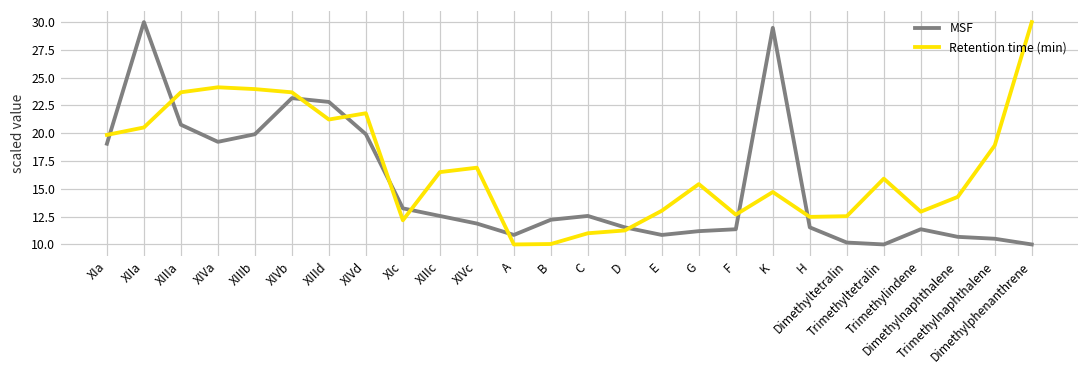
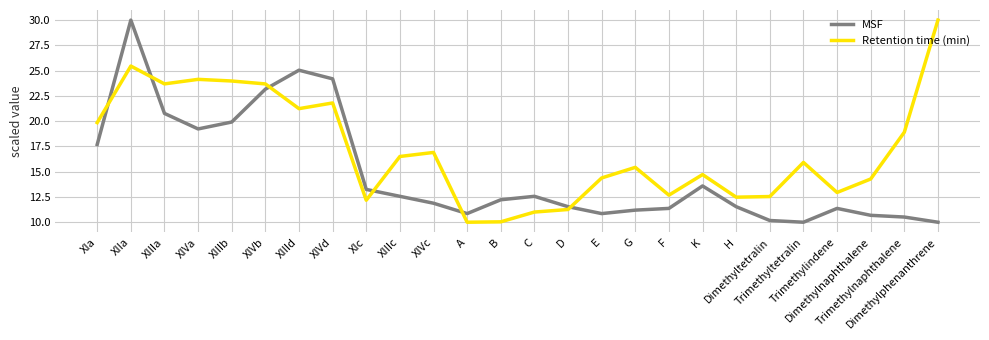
MSF, XIa: 19.1 -> 17.7
Retention time (min), XIIa: 20.5 -> 25.5
MSF, XIIId: 22.8 -> 25.0
MSF, XIVd: 19.9 -> 24.2
Retention time (min), E: 13.0 -> 14.4
MSF, K: 29.5 -> 13.6
